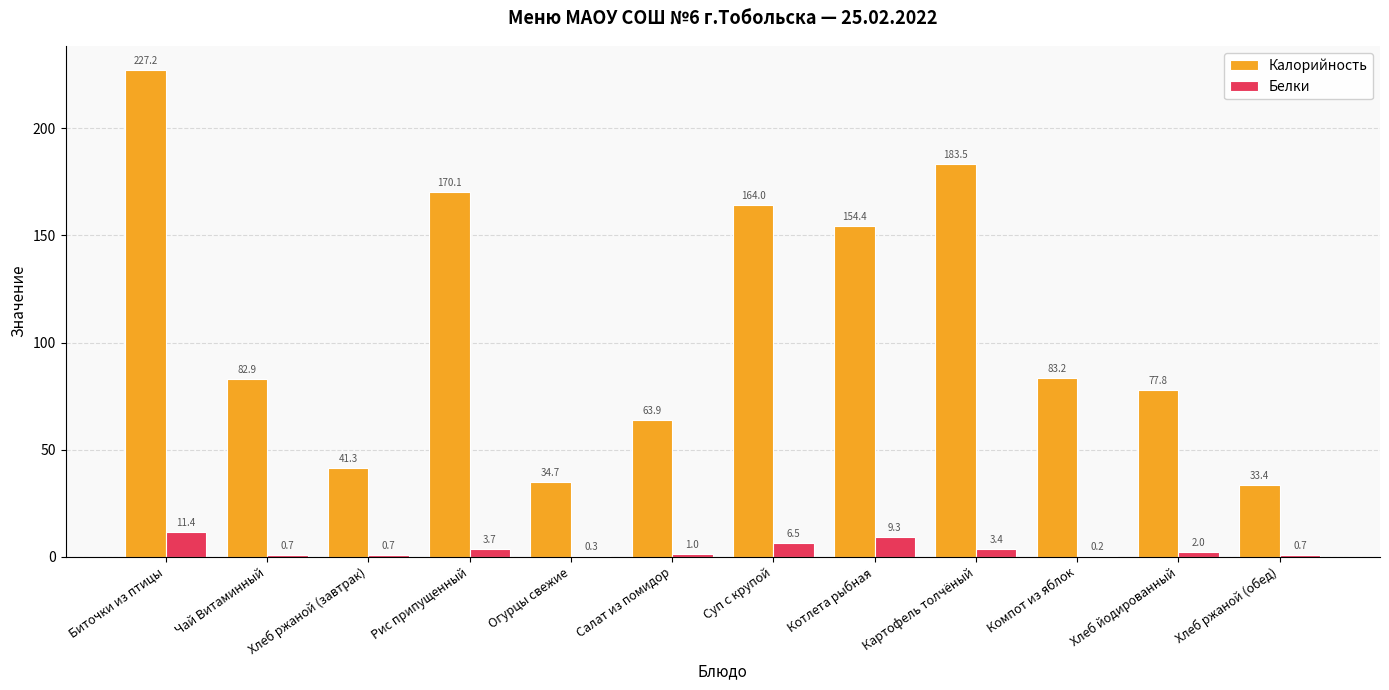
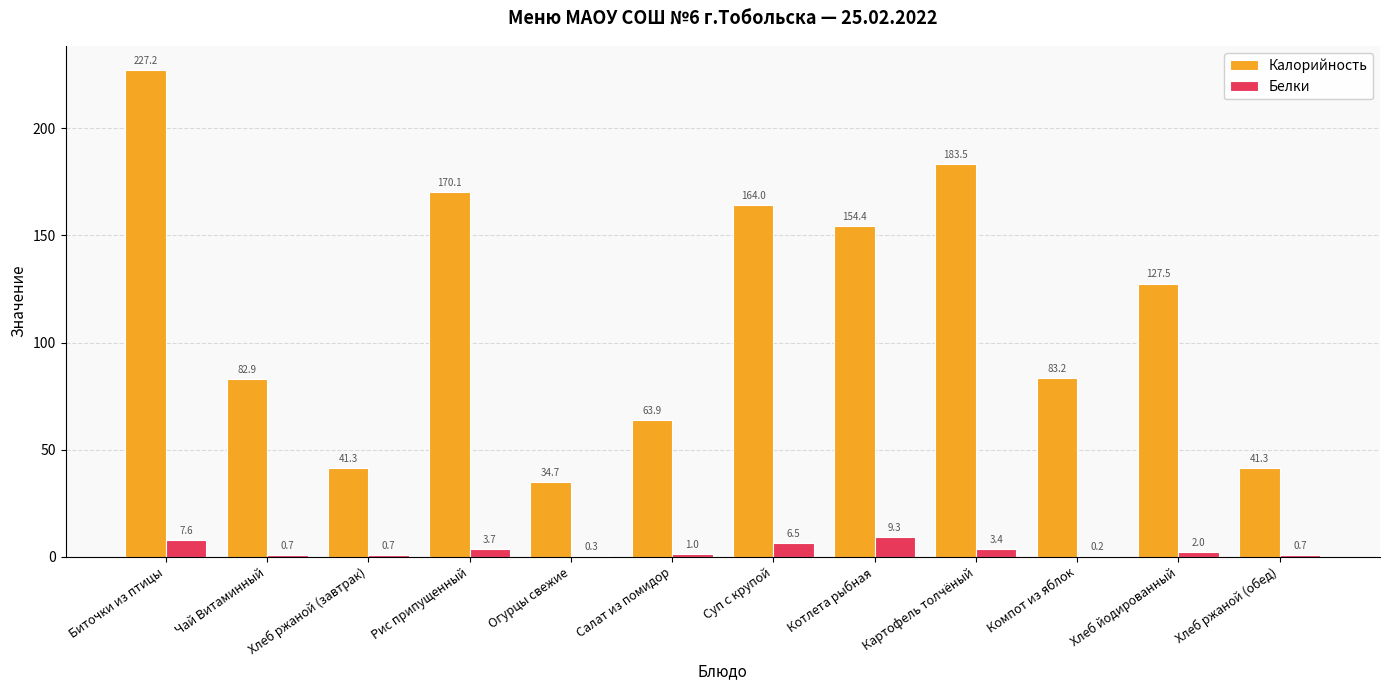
Белки, Биточки из птицы: 11.4 -> 7.6
Калорийность, Хлеб йодированный: 77.8 -> 127.5
Калорийность, Хлеб ржаной (обед): 33.4 -> 41.3
